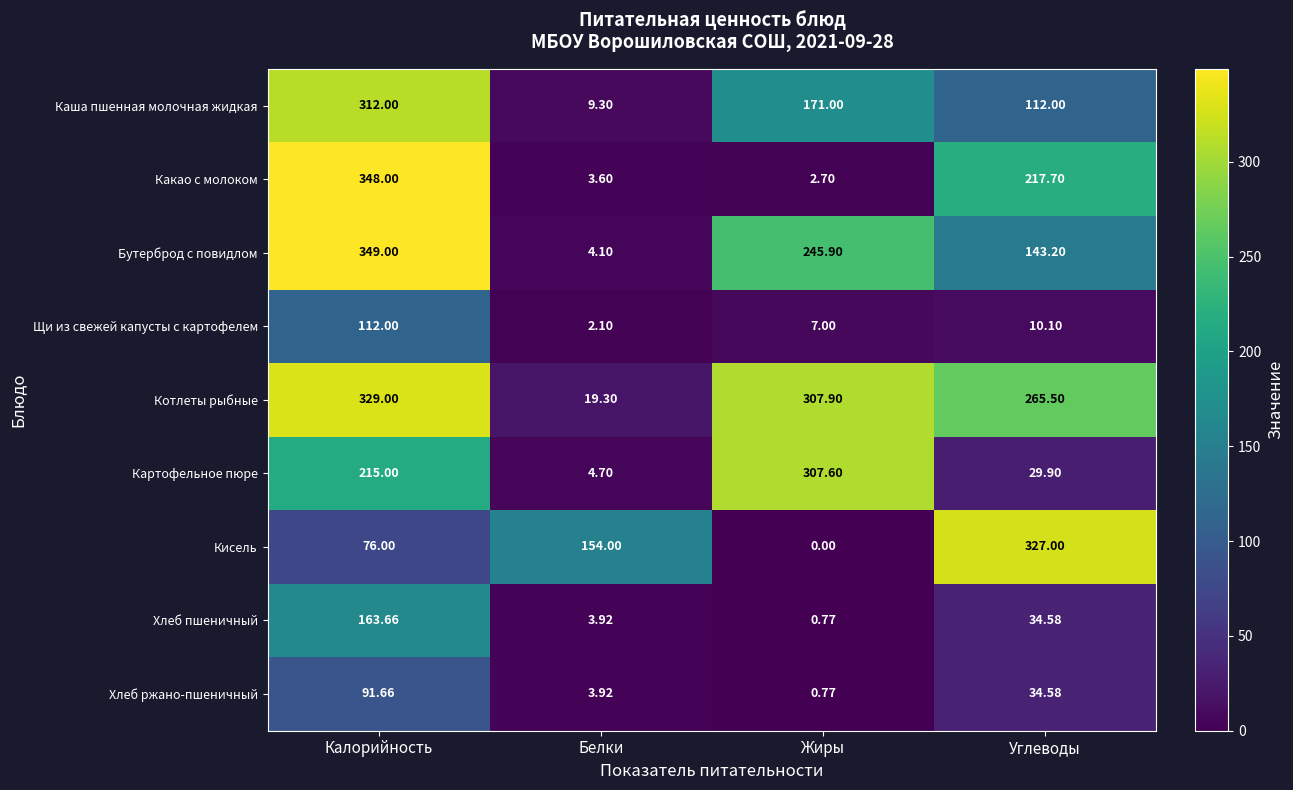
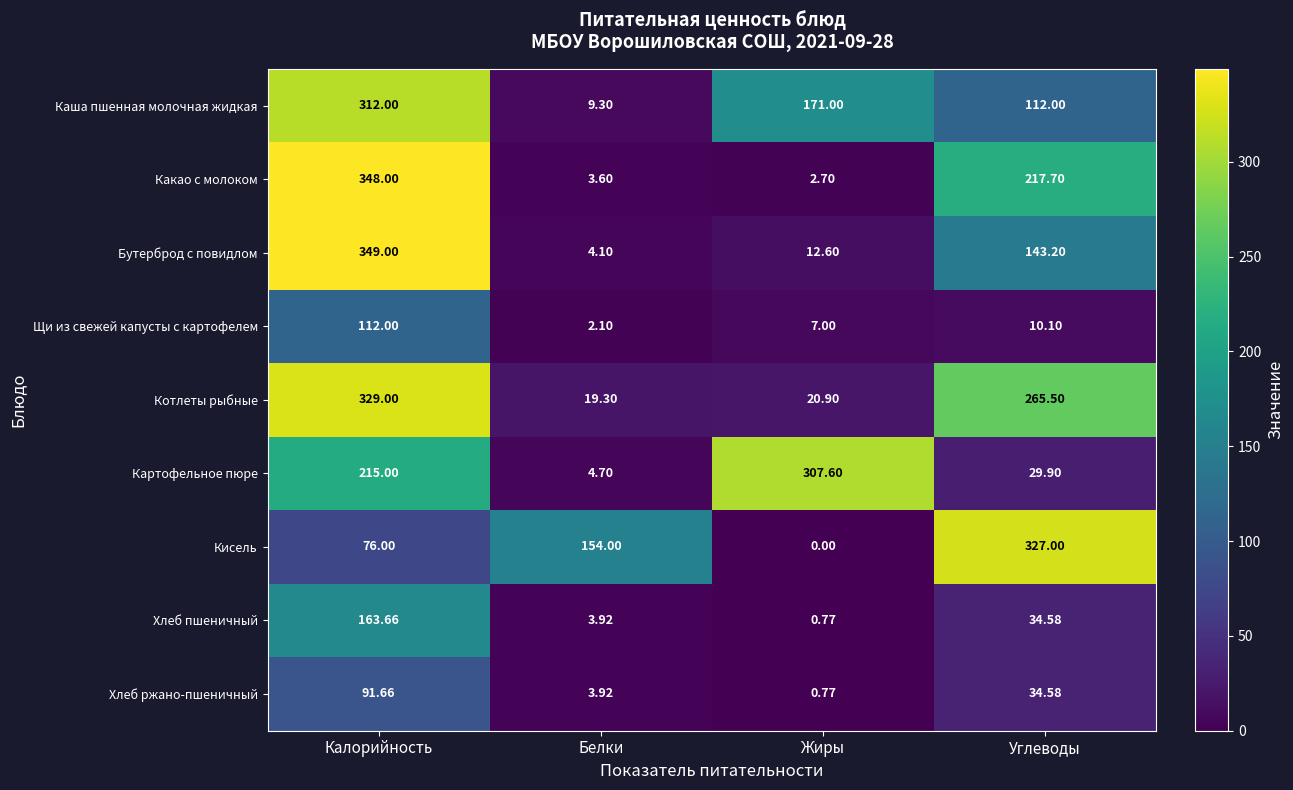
Бутерброд с повидлом, Жиры: 245.90 -> 12.60
Котлеты рыбные, Жиры: 307.90 -> 20.90
